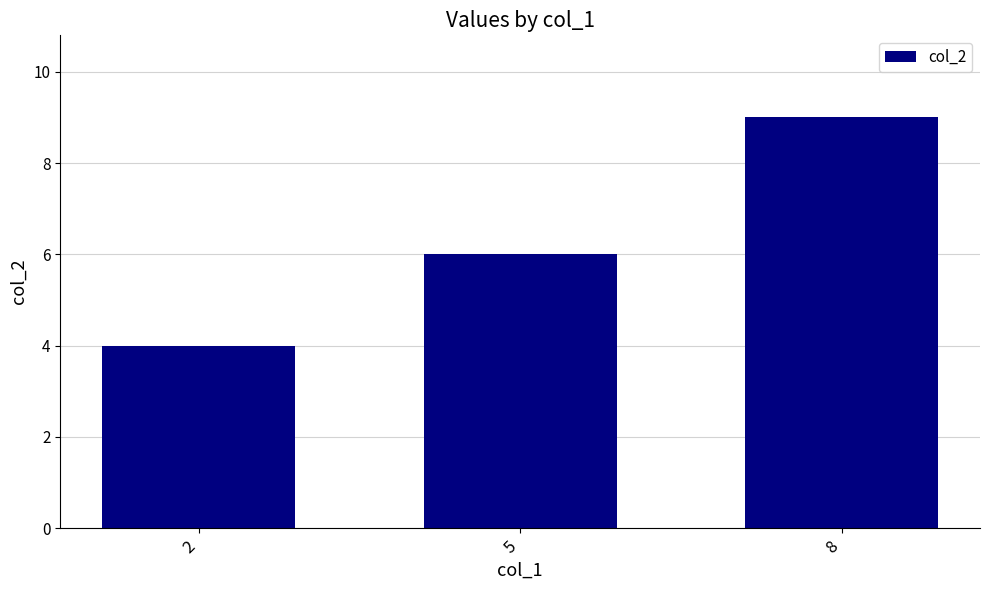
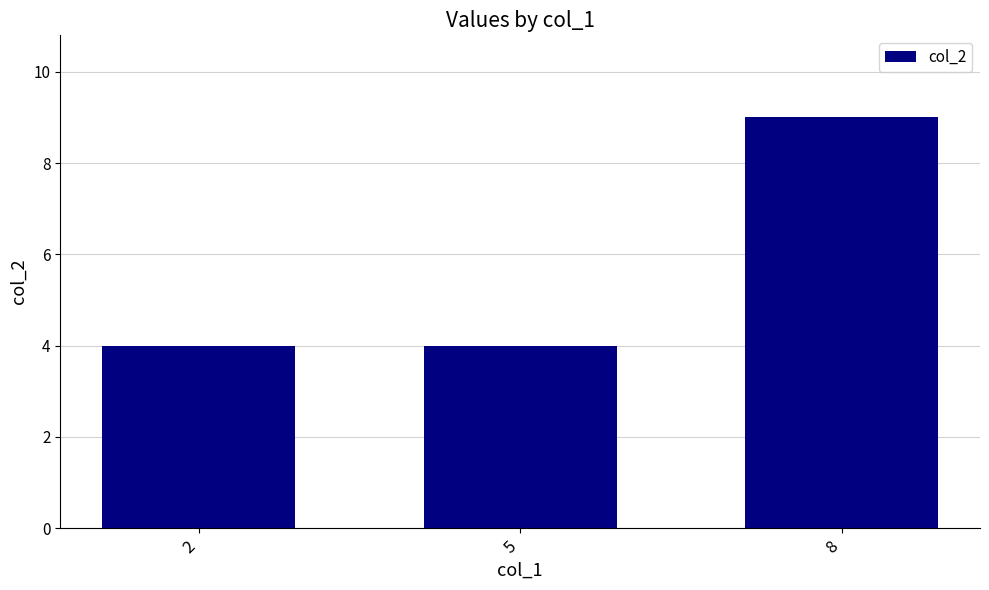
5: 6 -> 4
